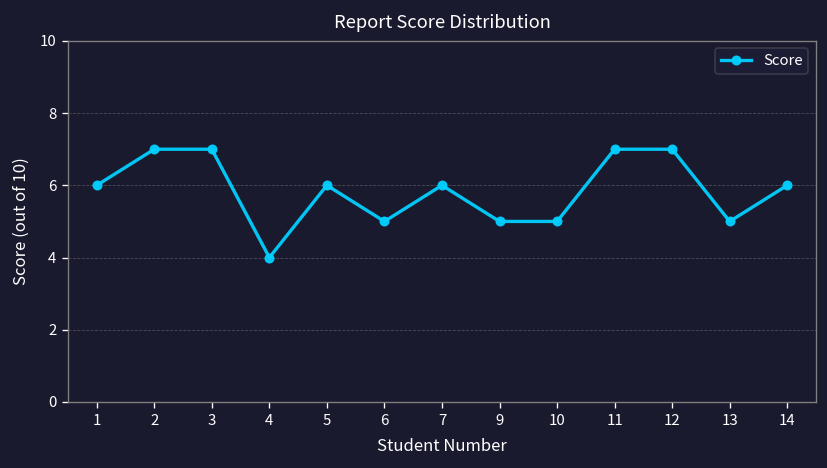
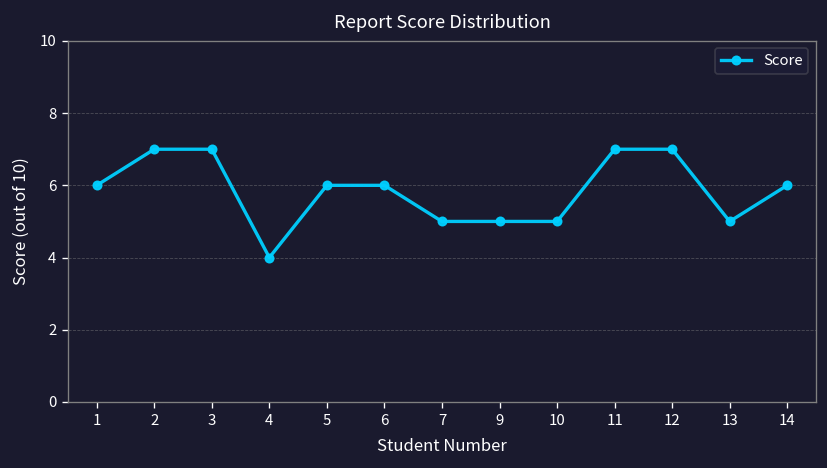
6: 5 -> 6
7: 6 -> 5
